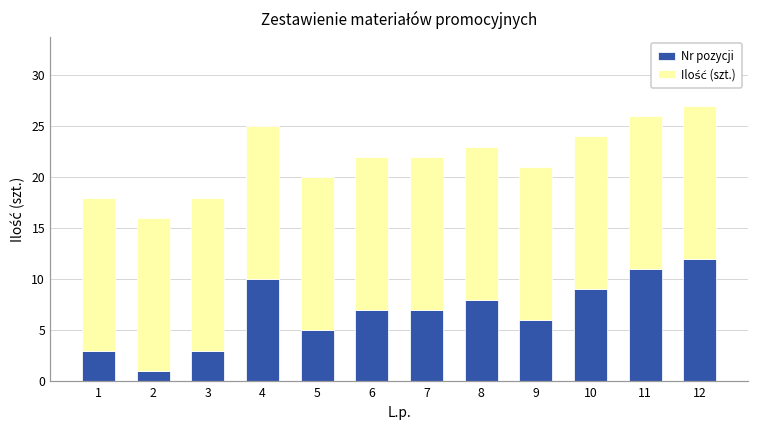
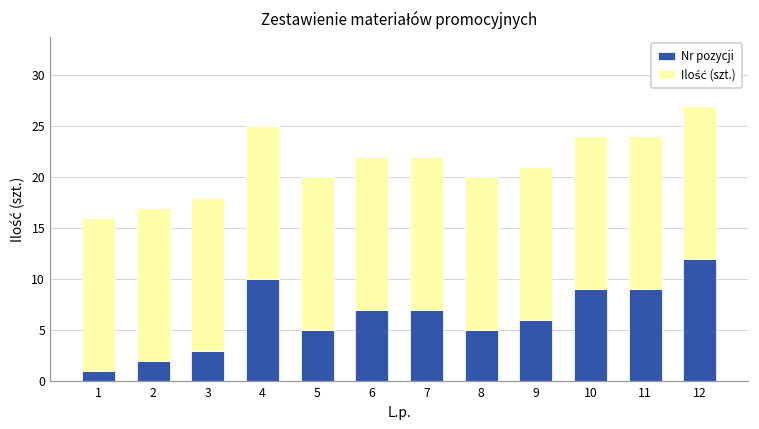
Nr pozycji, 1: 3 -> 1
Nr pozycji, 2: 1 -> 2
Nr pozycji, 8: 8 -> 5
Nr pozycji, 11: 11 -> 9
